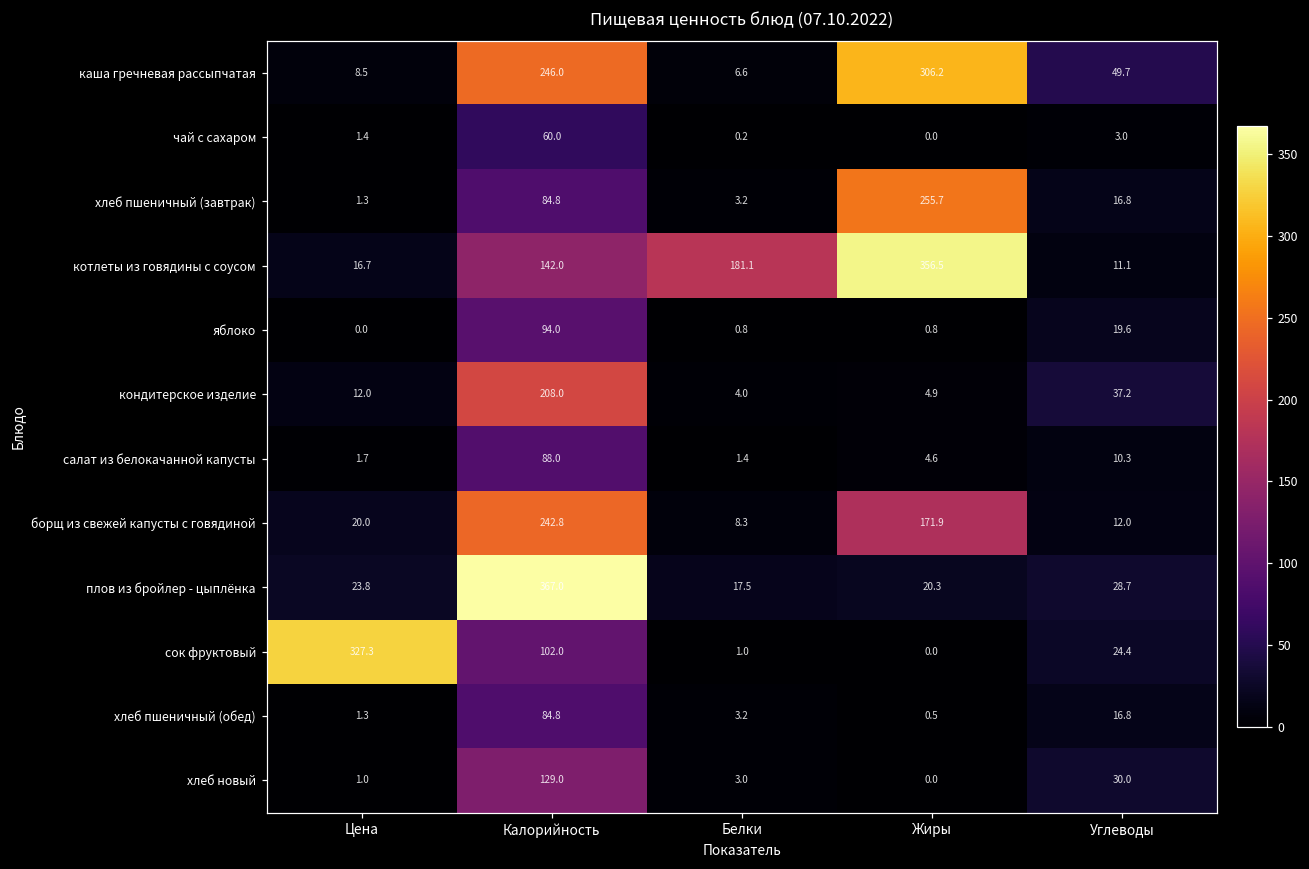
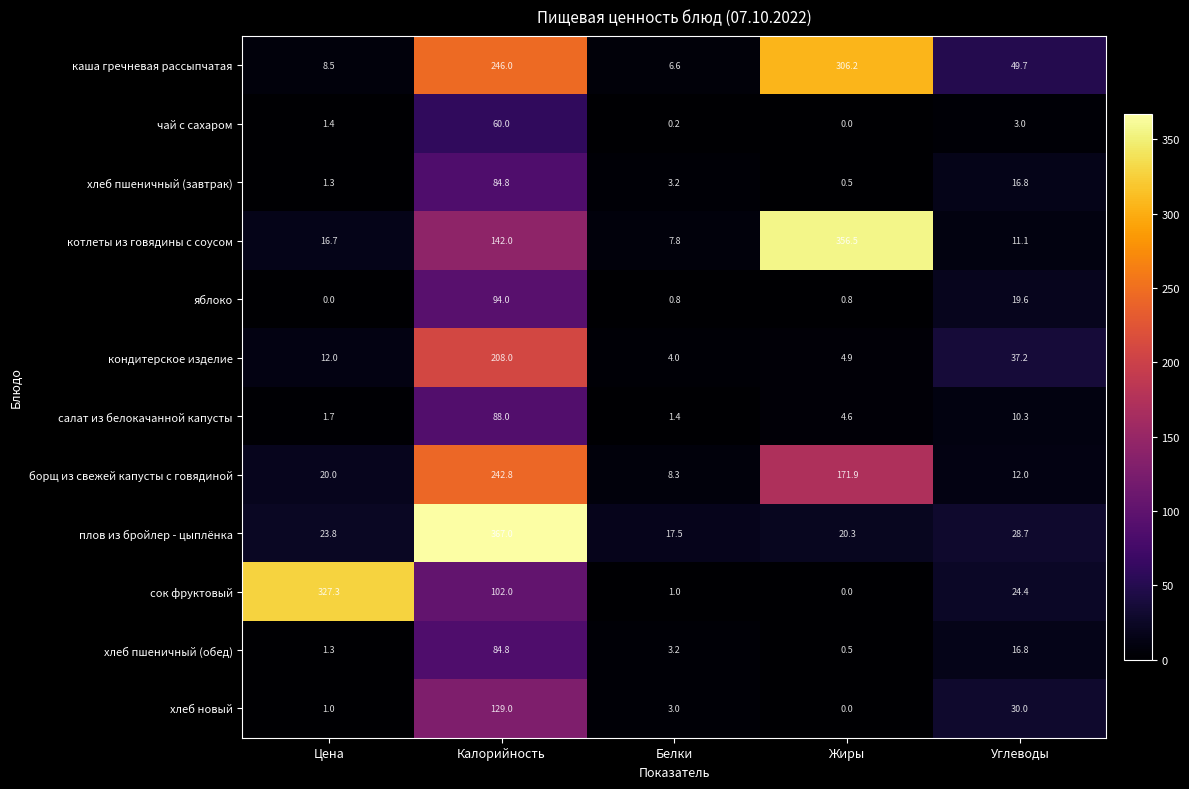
хлеб пшеничный (завтрак), Жиры: 255.7 -> 0.5
котлеты из говядины с соусом, Белки: 181.1 -> 7.8
